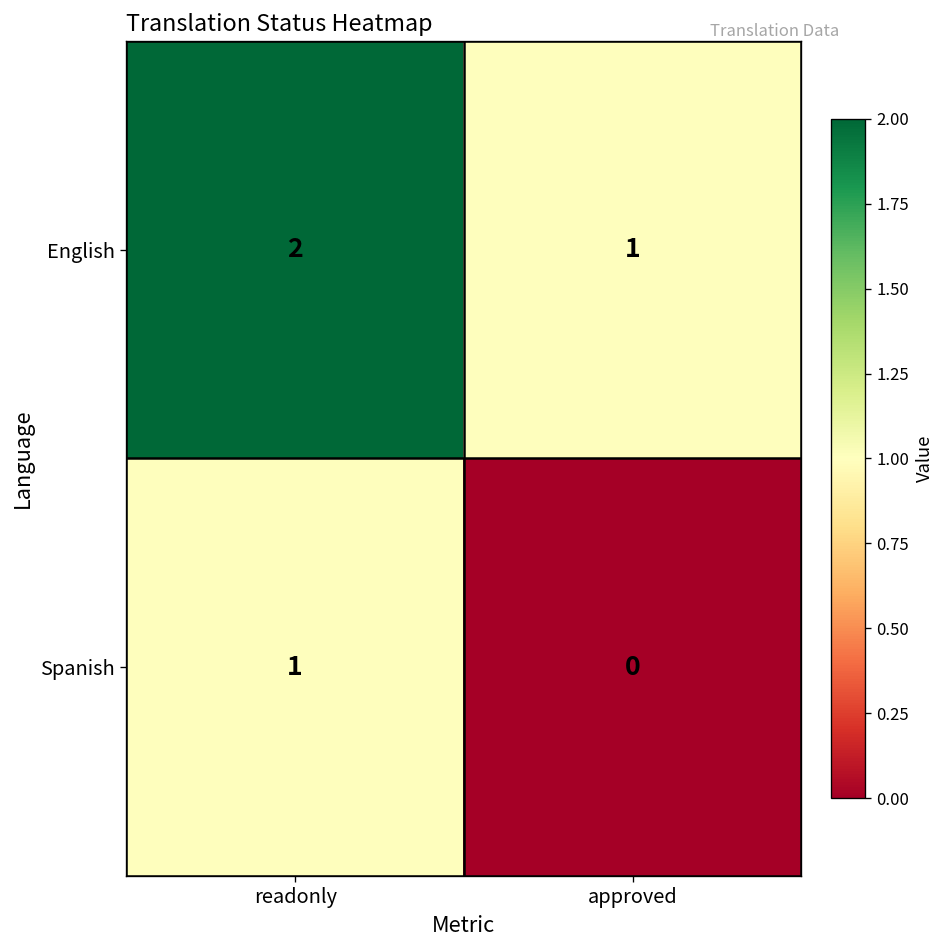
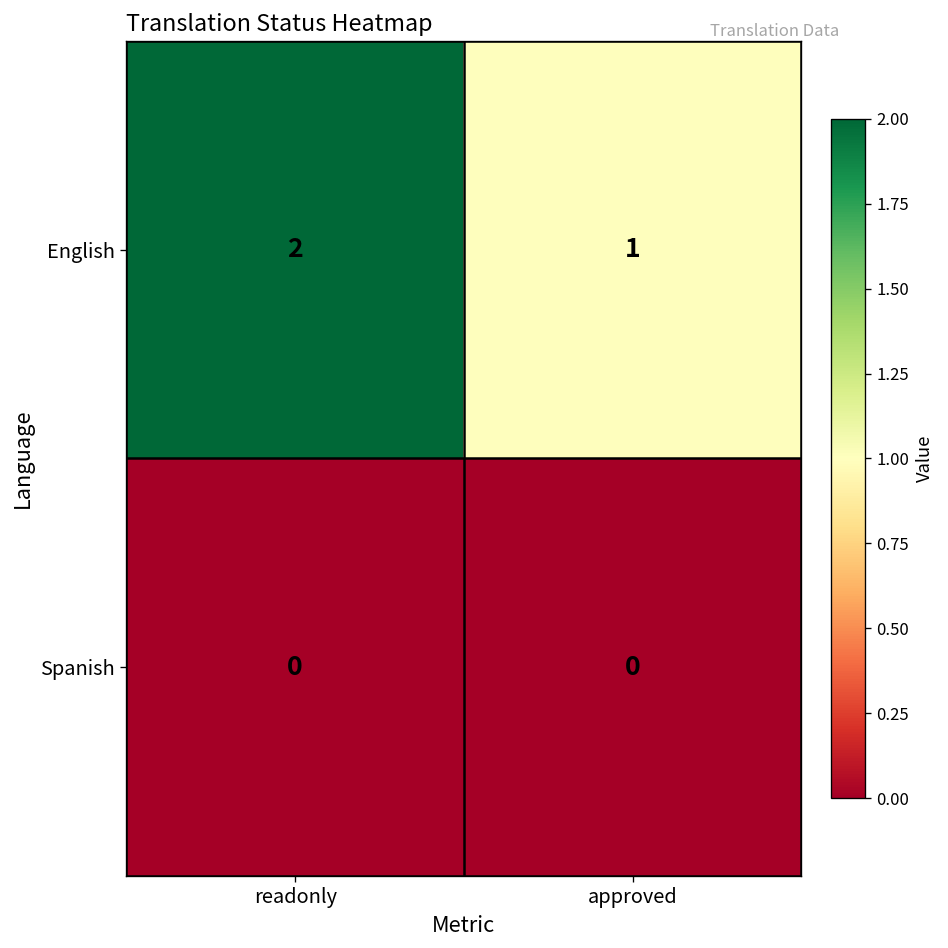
Spanish, readonly: 1 -> 0
